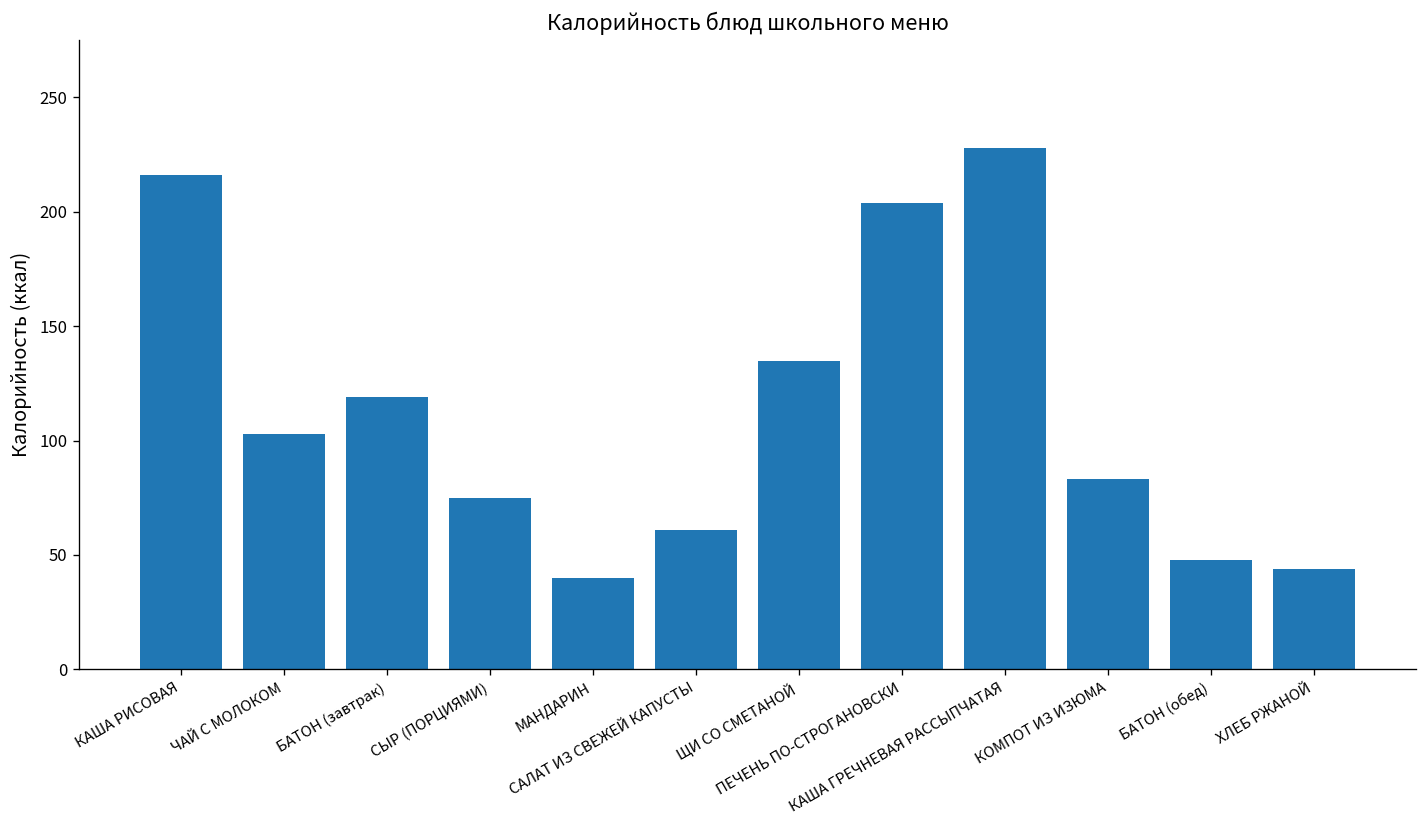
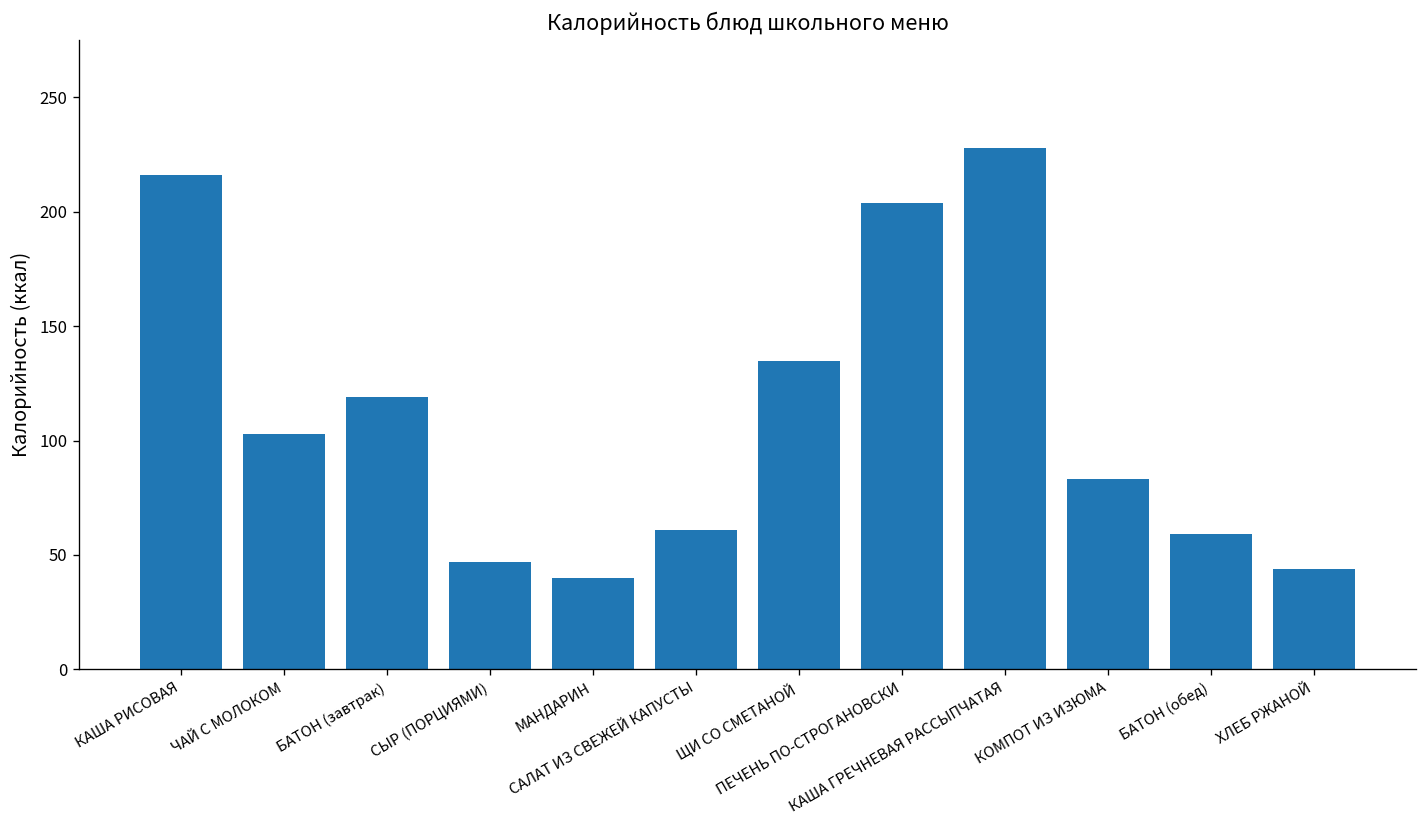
СЫР (ПОРЦИЯМИ): 75 -> 47
БАТОН (обед): 48 -> 59
